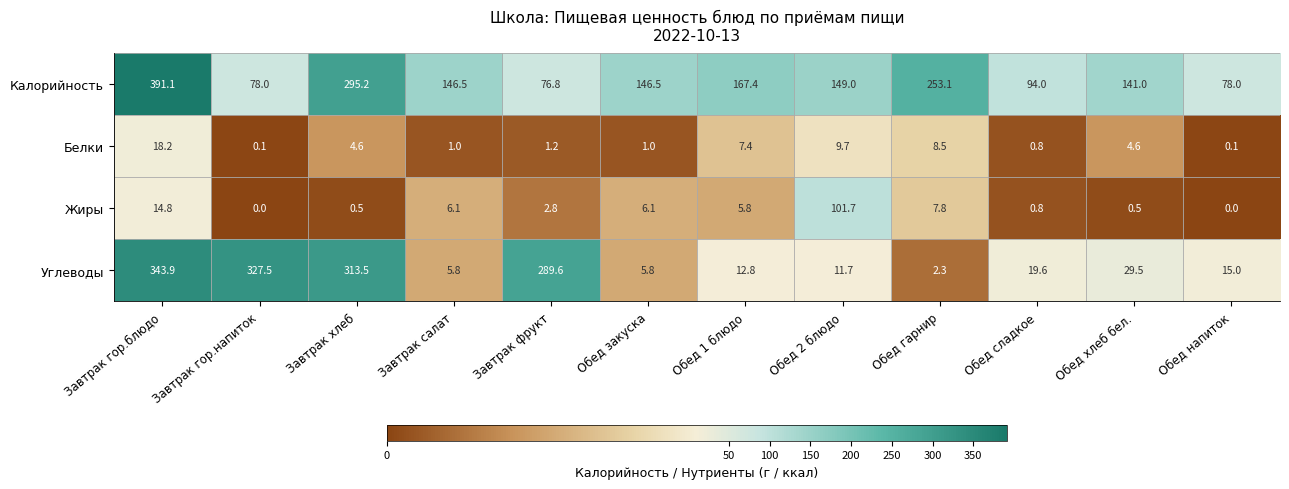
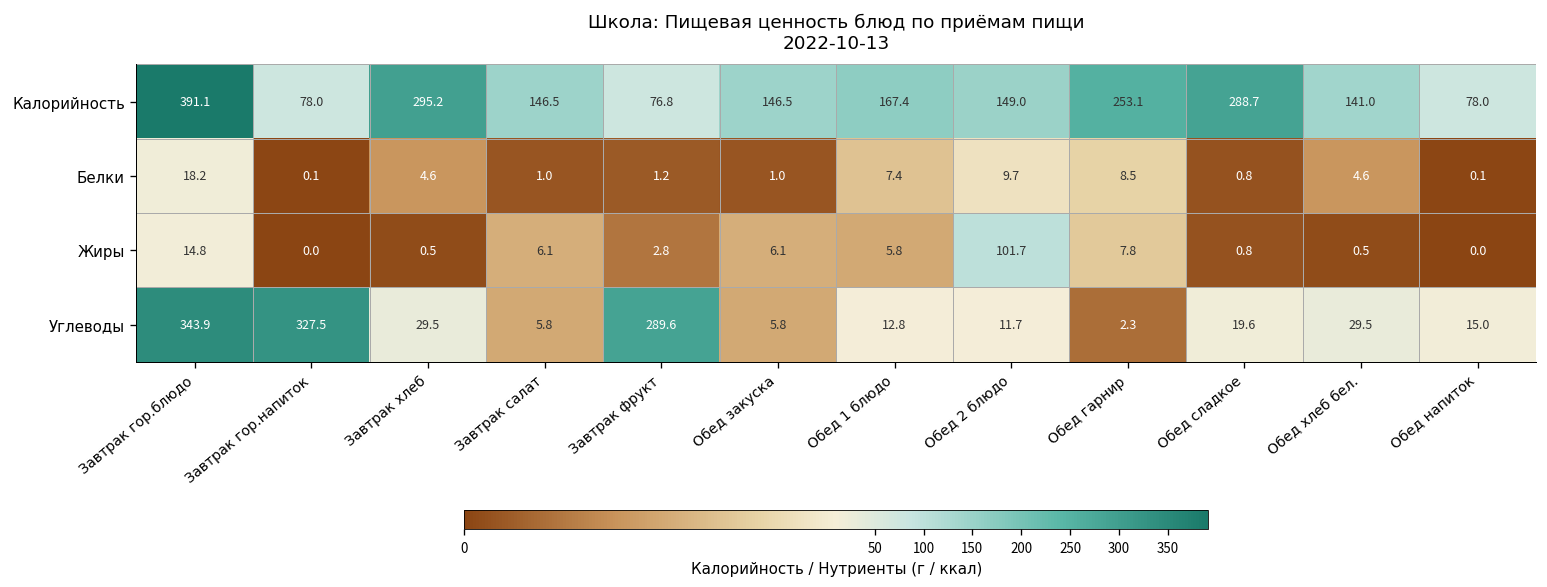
Калорийность, Обед сладкое: 94.0 -> 288.7
Углеводы, Завтрак хлеб: 313.5 -> 29.5
